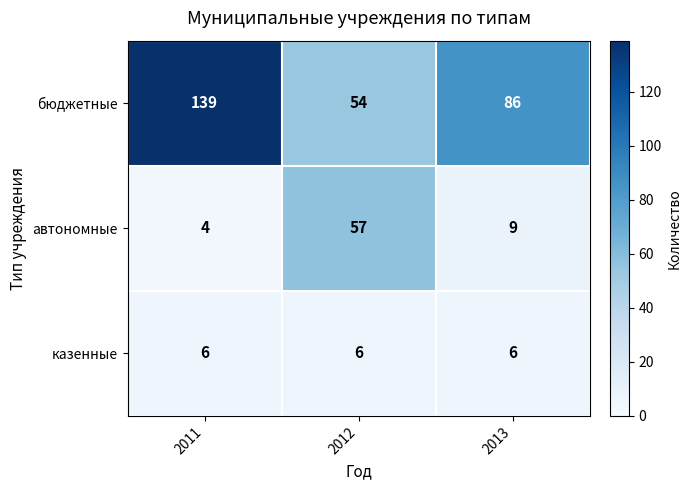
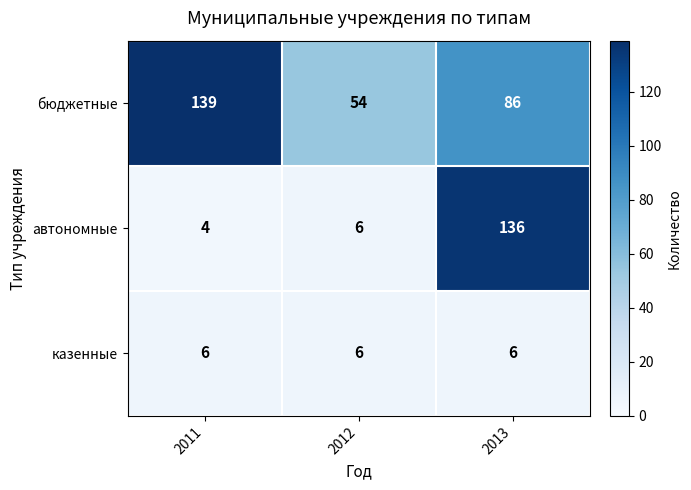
автономные, 2012: 57 -> 6
автономные, 2013: 9 -> 136
